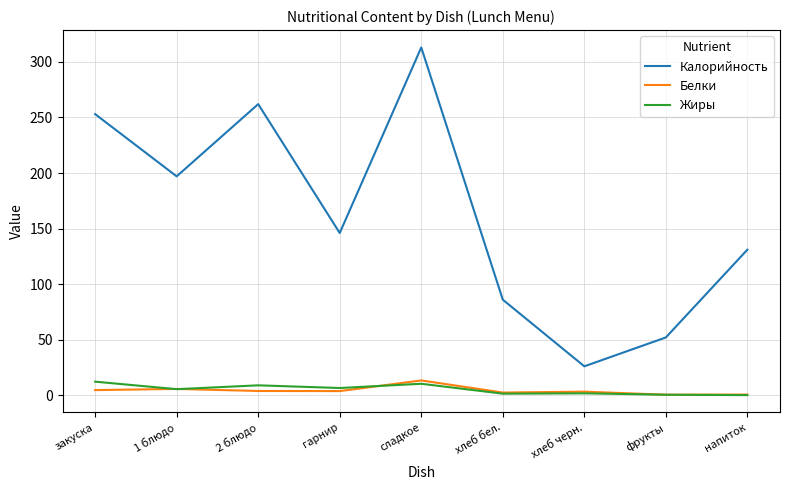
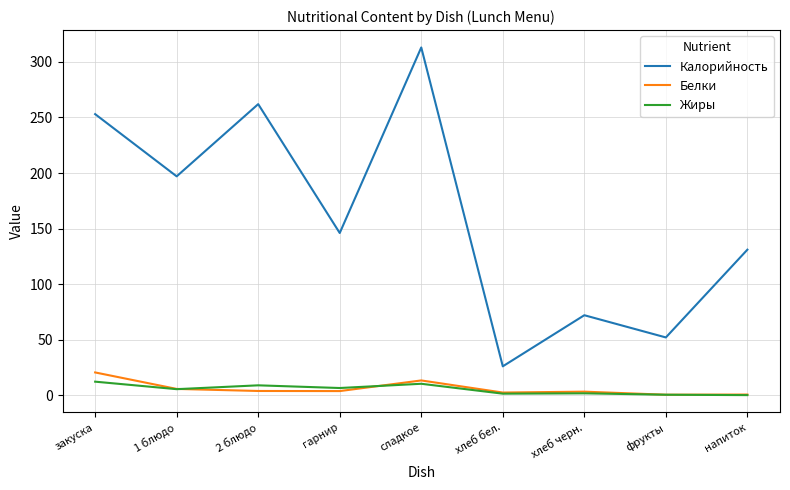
Белки, закуска: 5 -> 21
Калорийность, хлеб бел.: 86 -> 26
Калорийность, хлеб черн.: 26 -> 72
